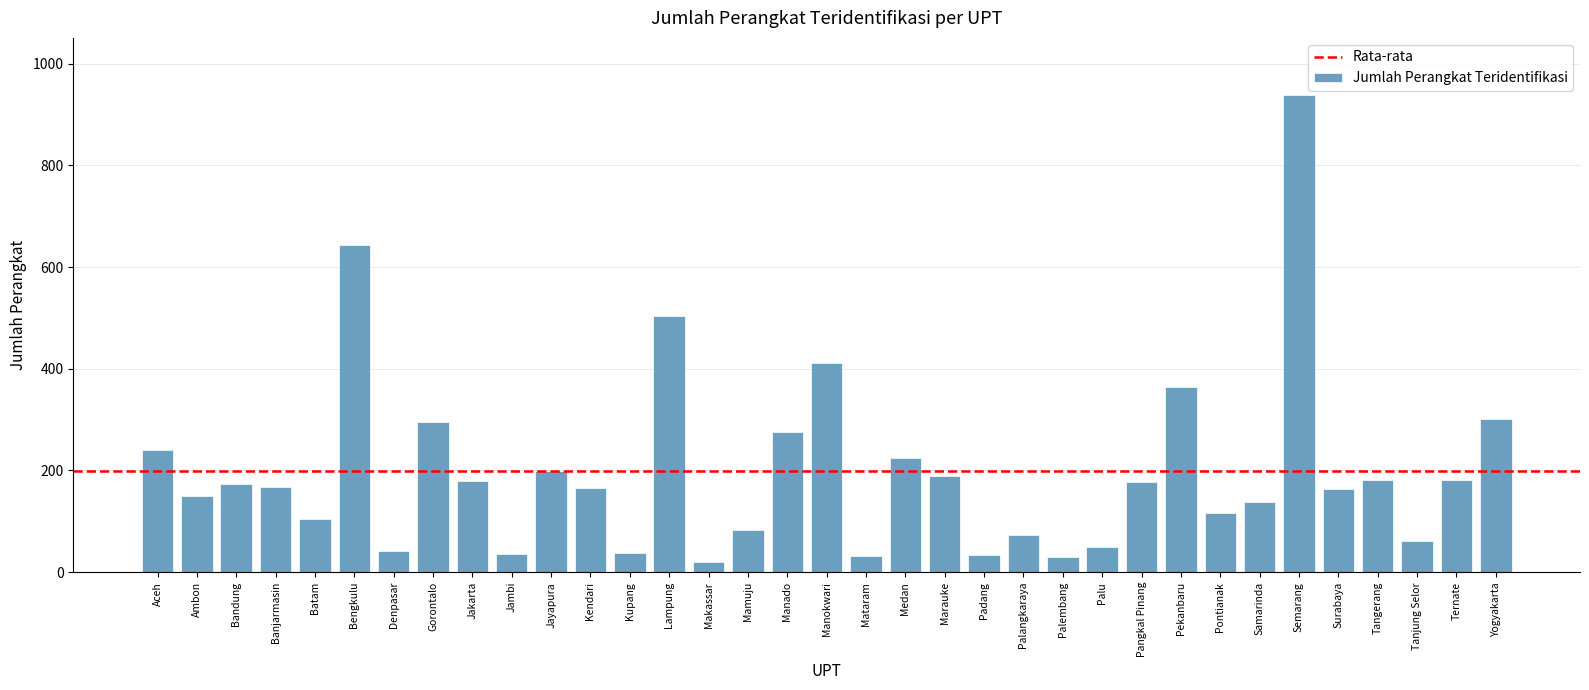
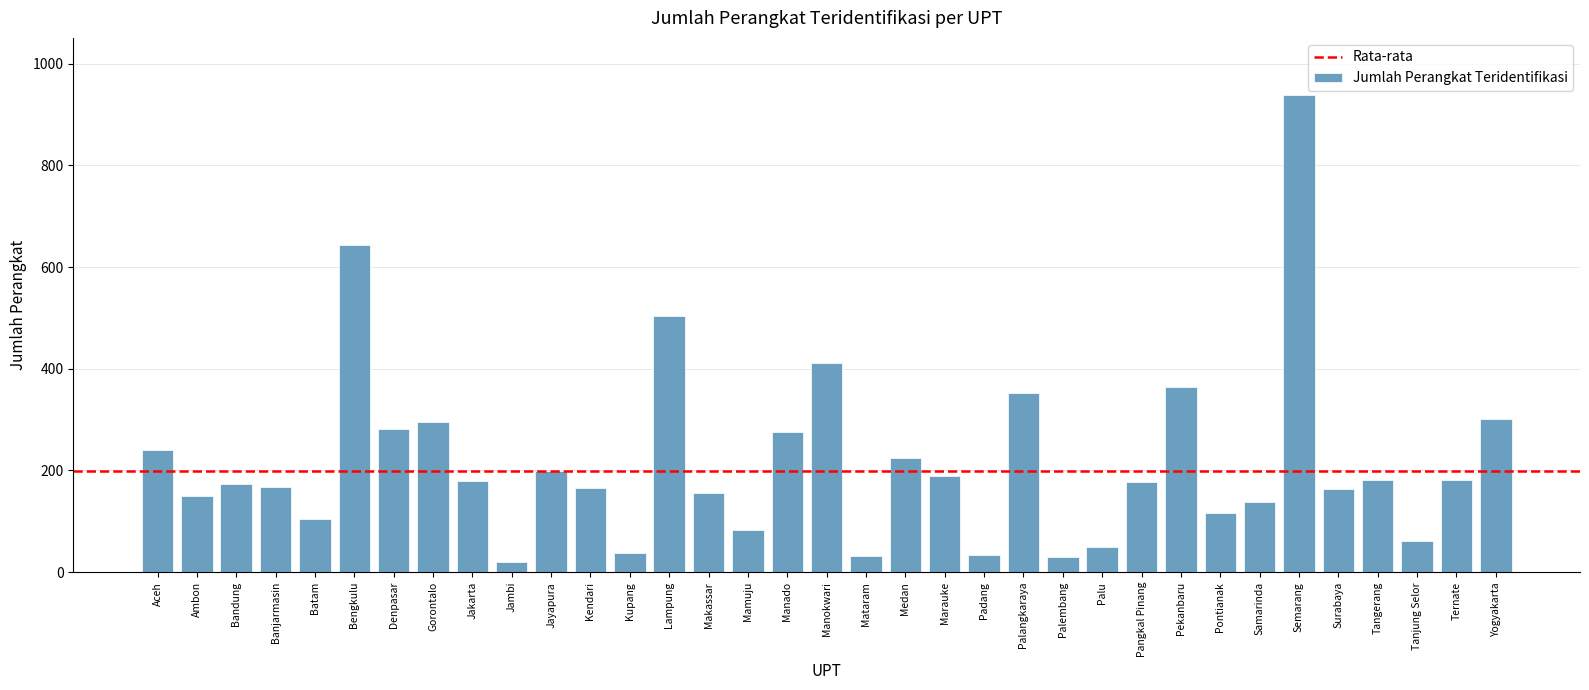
Denpasar: 40 -> 280
Jambi: 40 -> 20
Makassar: 20 -> 160
Palangkaraya: 70 -> 350
